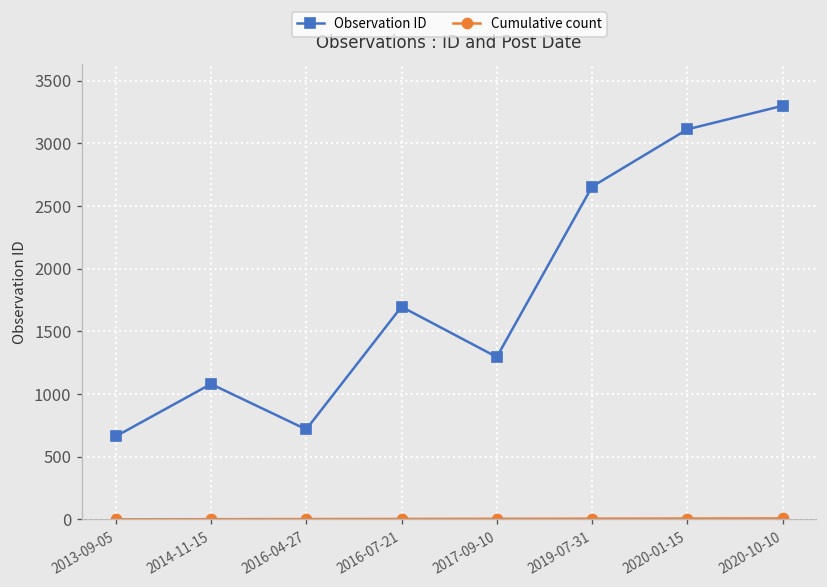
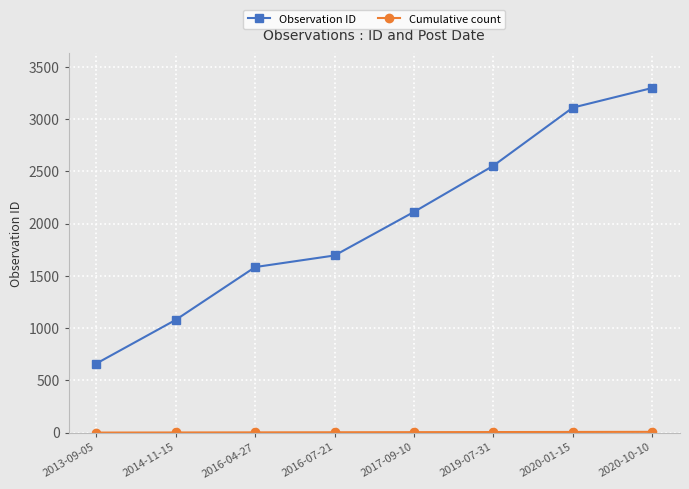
Observation ID, 2016-04-27: 720 -> 1590
Observation ID, 2017-09-10: 1300 -> 2110
Observation ID, 2019-07-31: 2650 -> 2560
